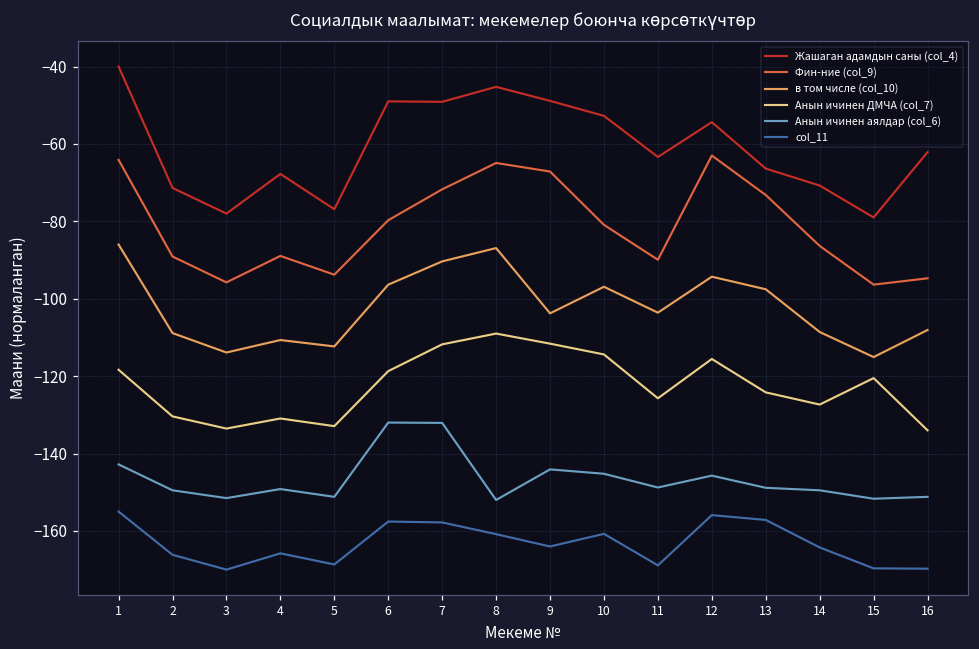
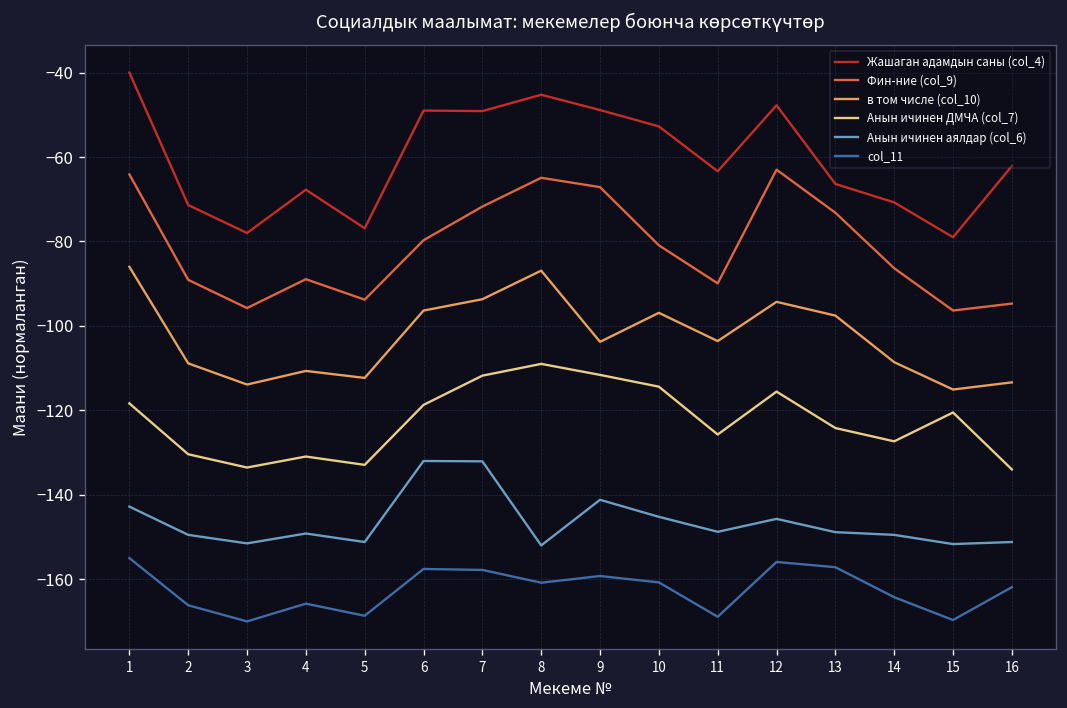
в том числе (col_10), 7: -90 -> -94
Анын ичинен аялдар (col_6), 9: -144 -> -141
col_11, 9: -164 -> -159
Жашаган адамдын саны (col_4), 12: -54 -> -48
в том числе (col_10), 16: -108 -> -113
col_11, 16: -170 -> -162
